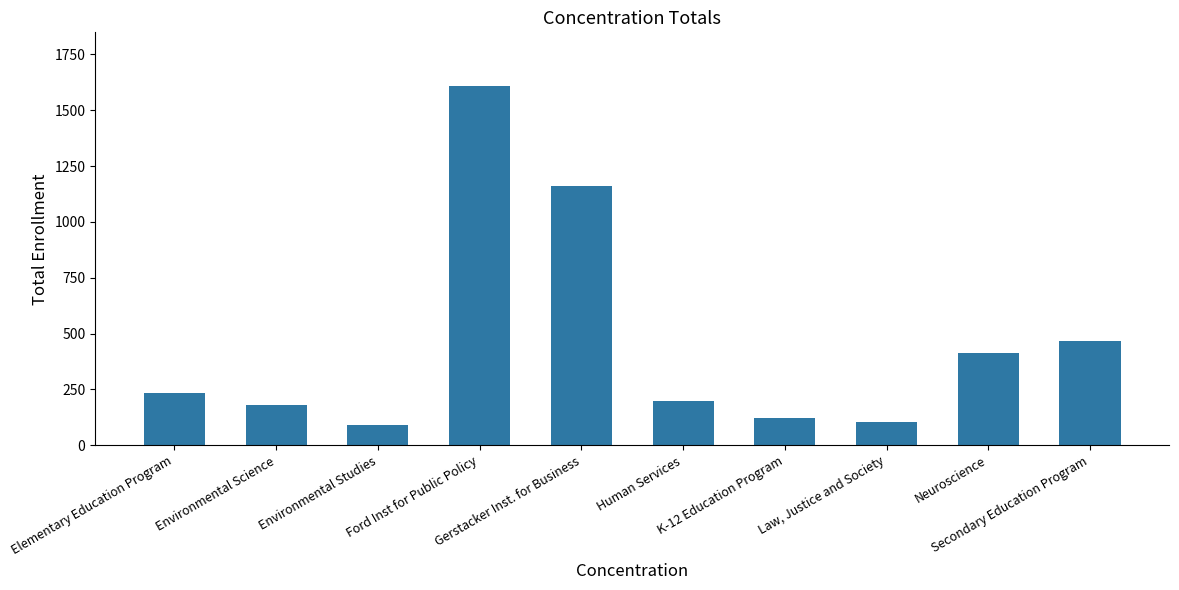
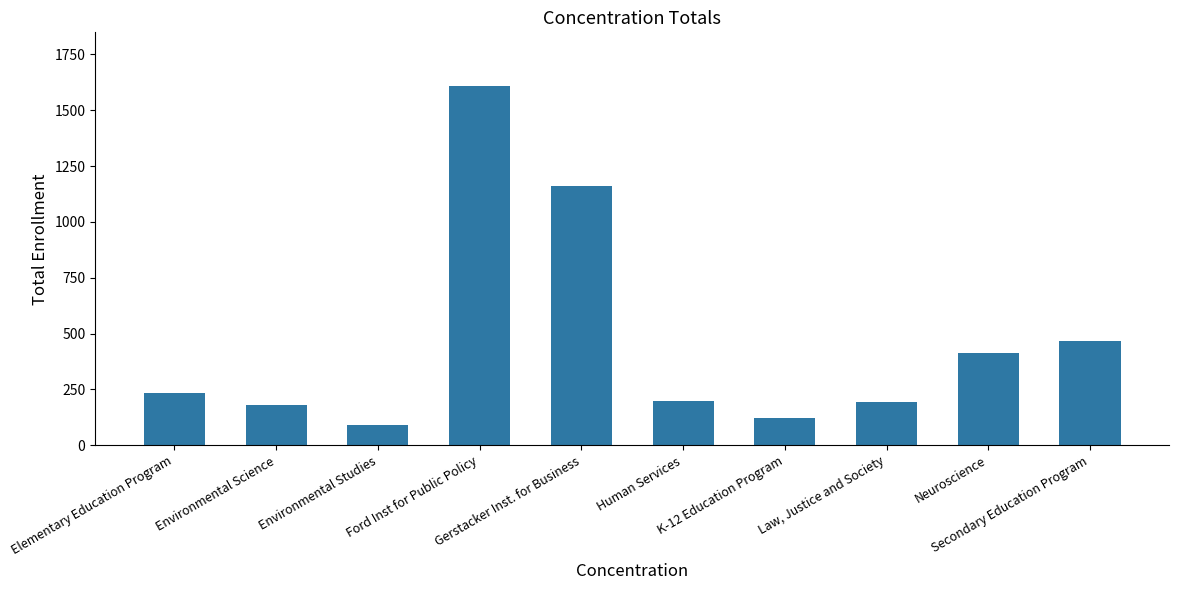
Law, Justice and Society: 110 -> 190
